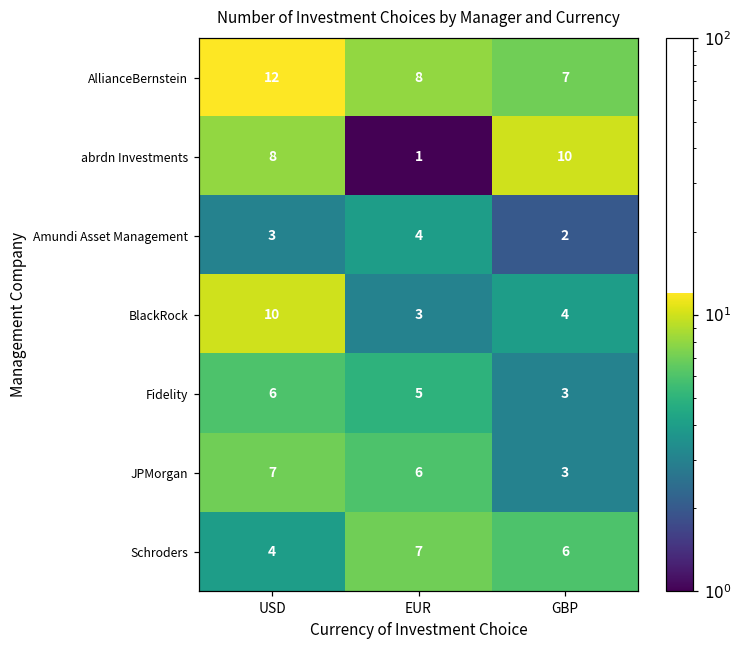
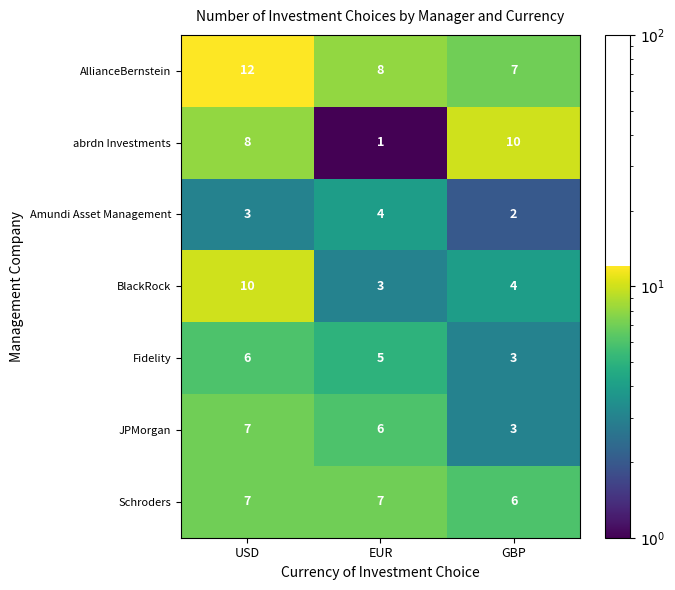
Schroders, USD: 4 -> 7
